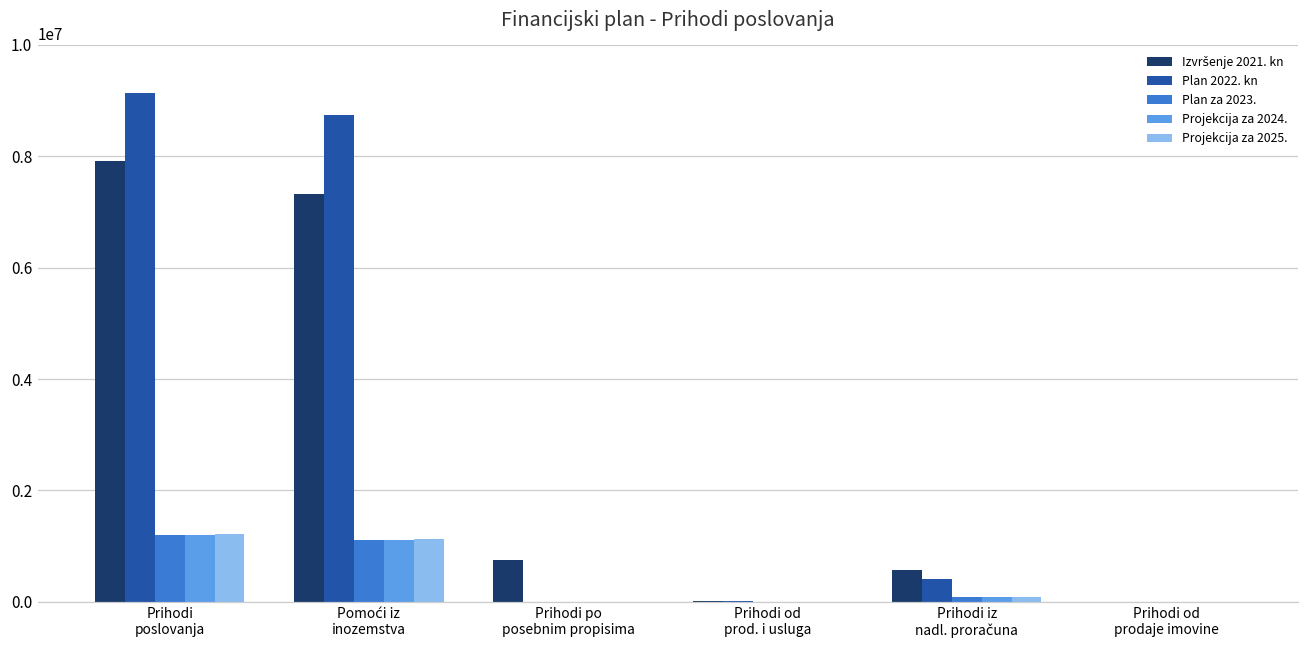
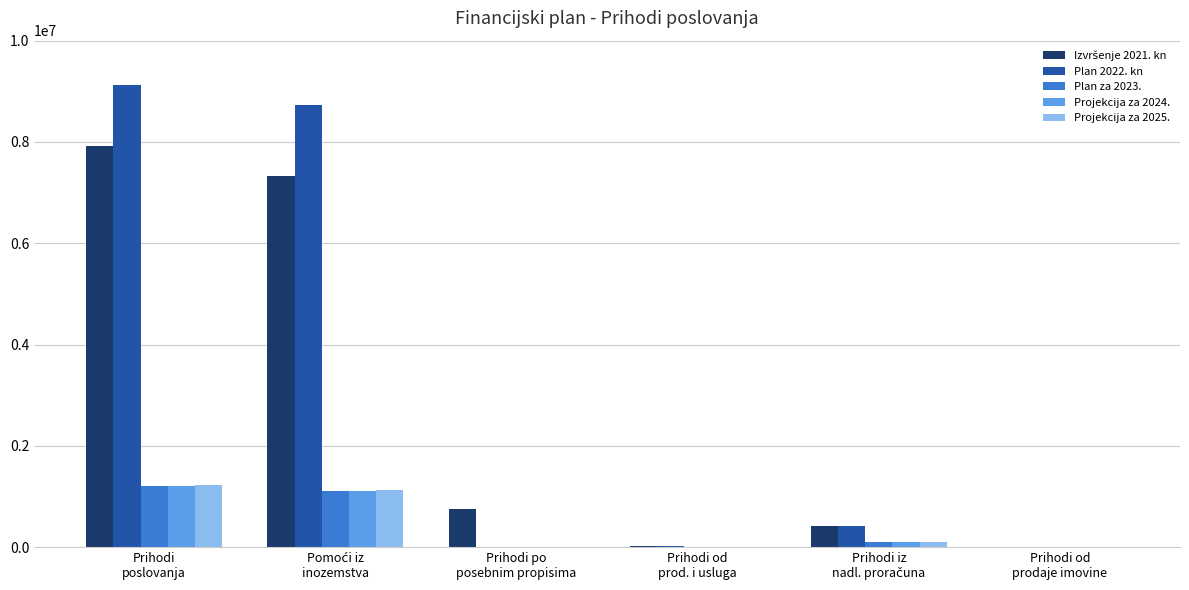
Izvršenje 2021. kn, Prihodi iz nadl. proračuna: 600000 -> 400000
